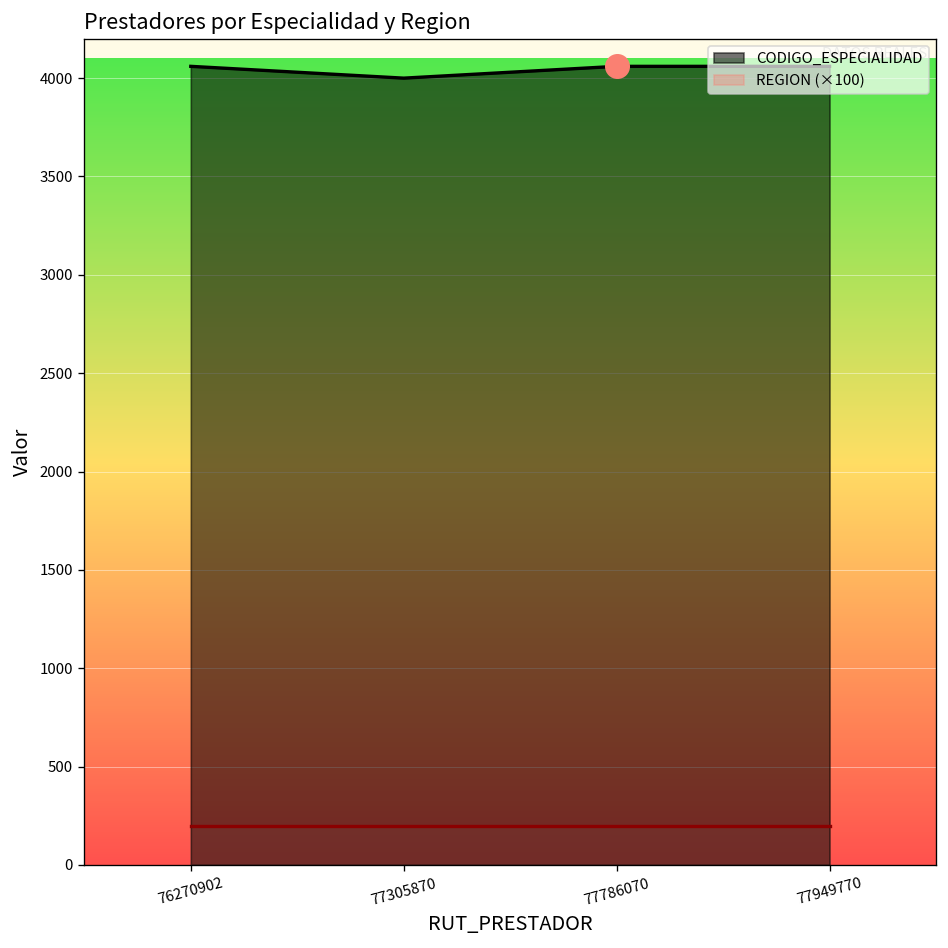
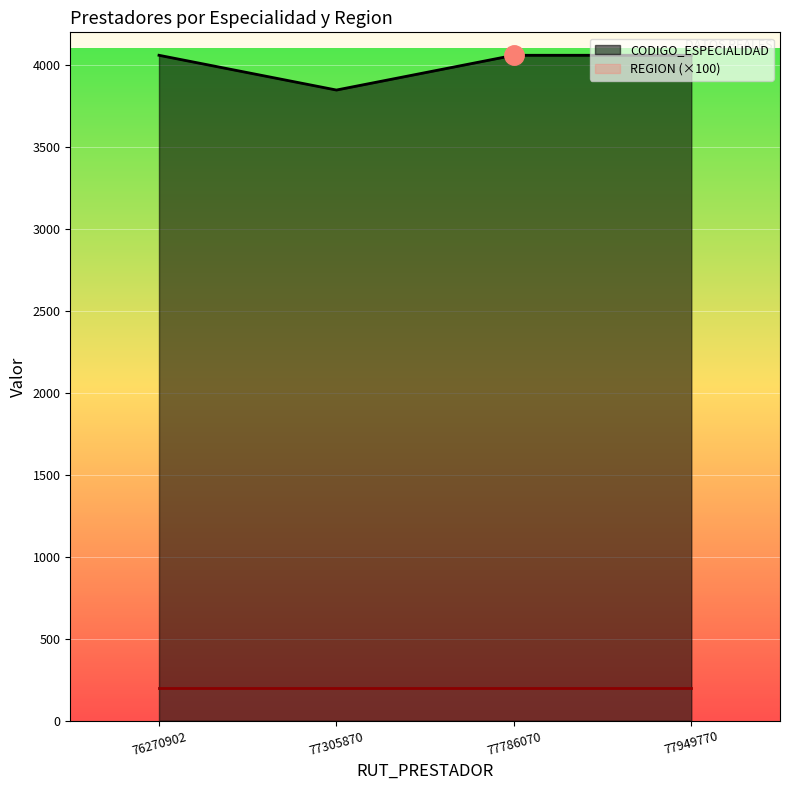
CODIGO_ESPECIALIDAD, 77305870: 4000 -> 3850
